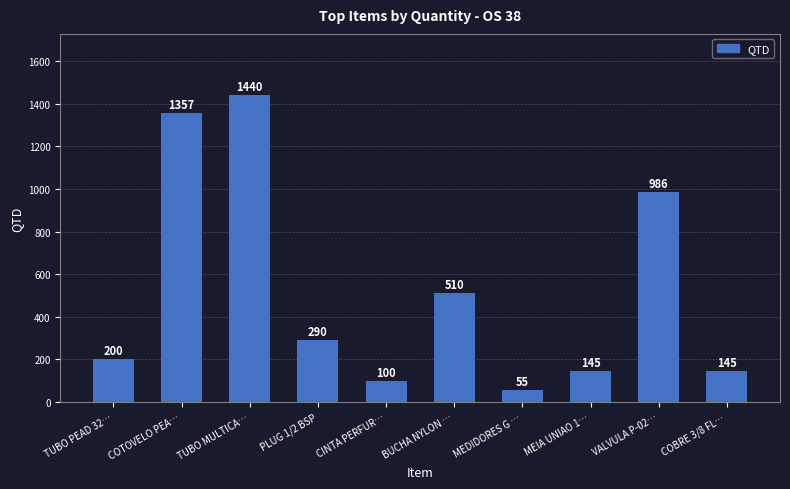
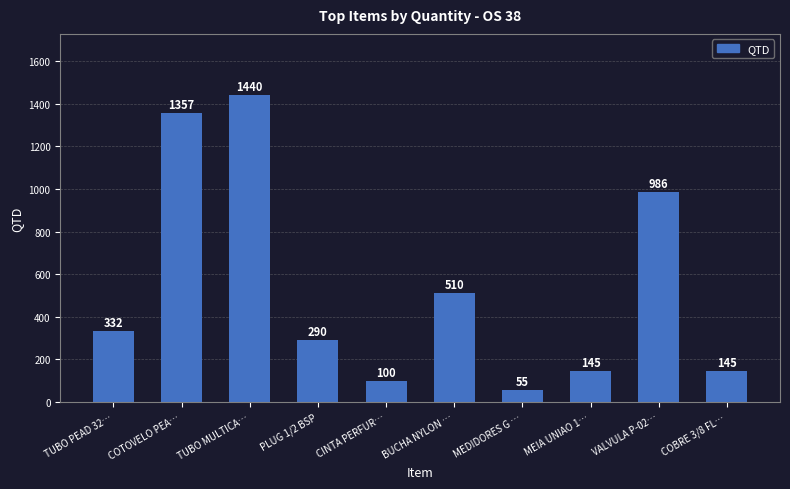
TUBO PEAD 32…: 200 -> 332
